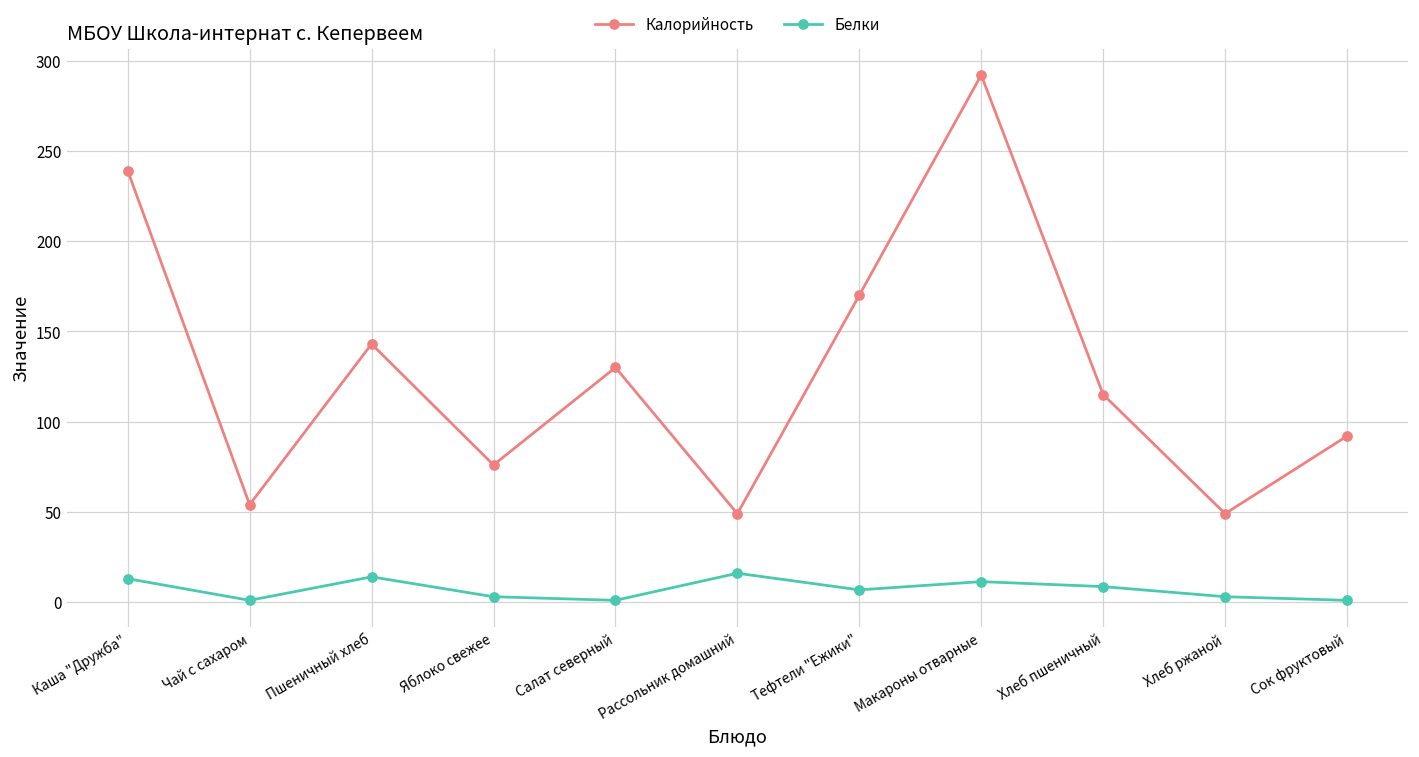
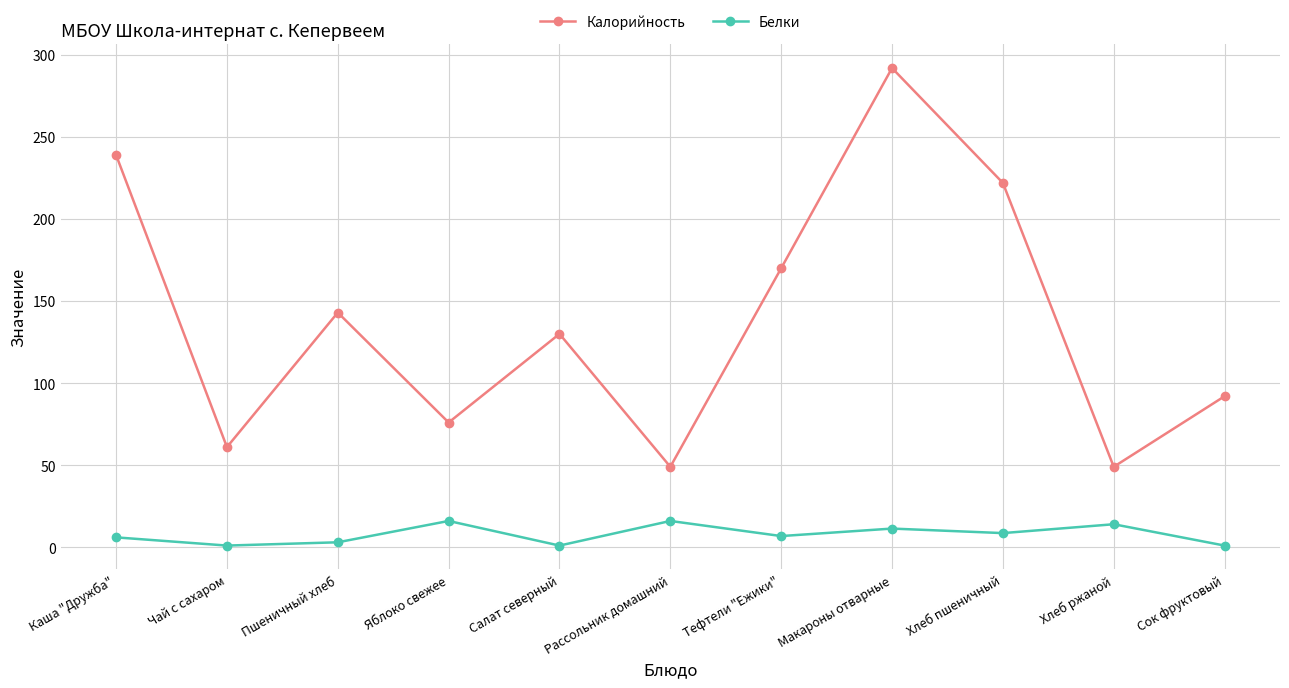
Белки, Каша "Дружба": 13 -> 6
Калорийность, Чай с сахаром: 54 -> 61
Белки, Пшеничный хлеб: 14 -> 3
Белки, Яблоко свежее: 3 -> 16
Калорийность, Хлеб пшеничный: 115 -> 222
Белки, Хлеб ржаной: 3 -> 14
